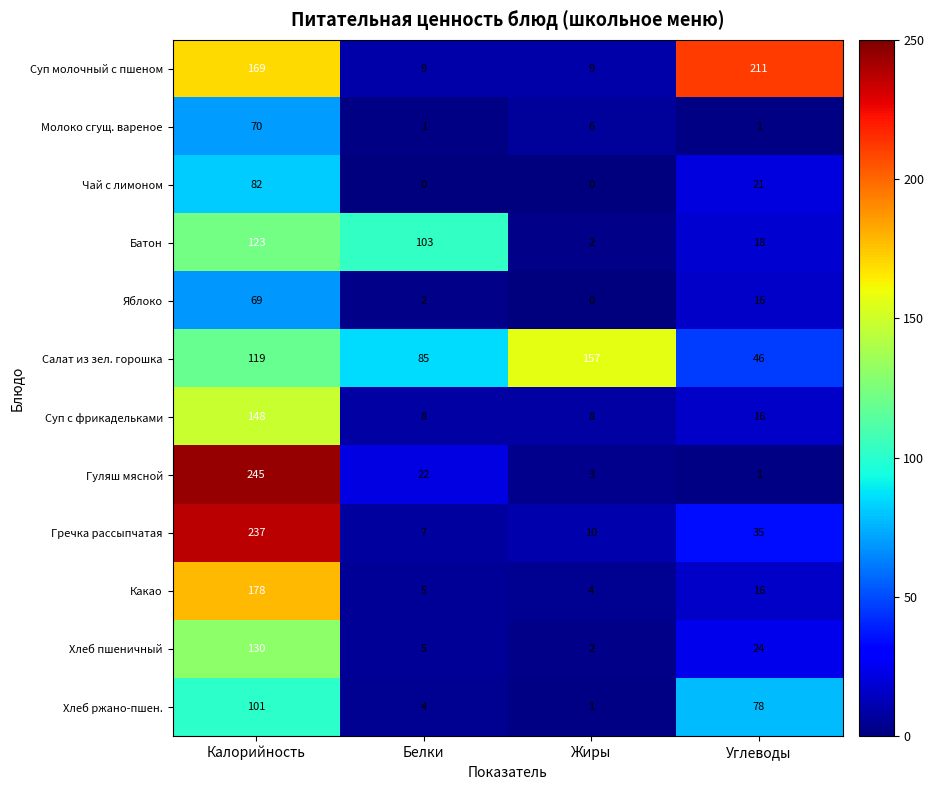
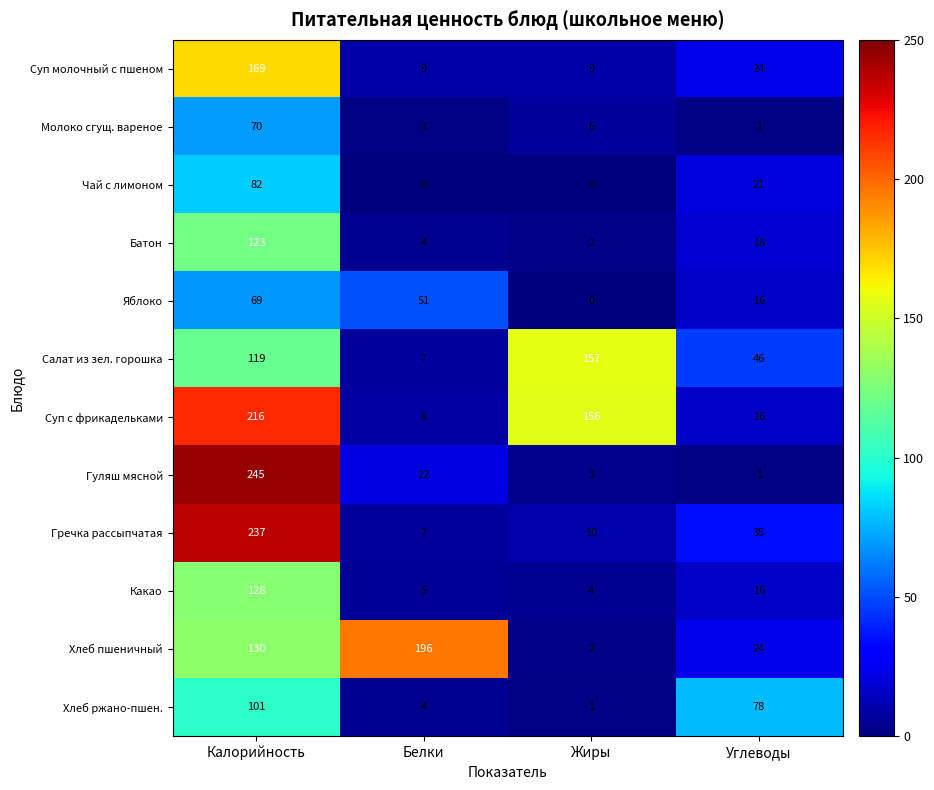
Суп молочный с пшеном, Углеводы: 211 -> 24
Батон, Белки: 103 -> 4
Яблоко, Белки: 2 -> 51
Салат из зел. горошка, Белки: 85 -> 7
Суп с фрикадельками, Калорийность: 148 -> 216
Суп с фрикадельками, Жиры: 8 -> 156
Какао, Калорийность: 178 -> 128
Хлеб пшеничный, Белки: 5 -> 196
